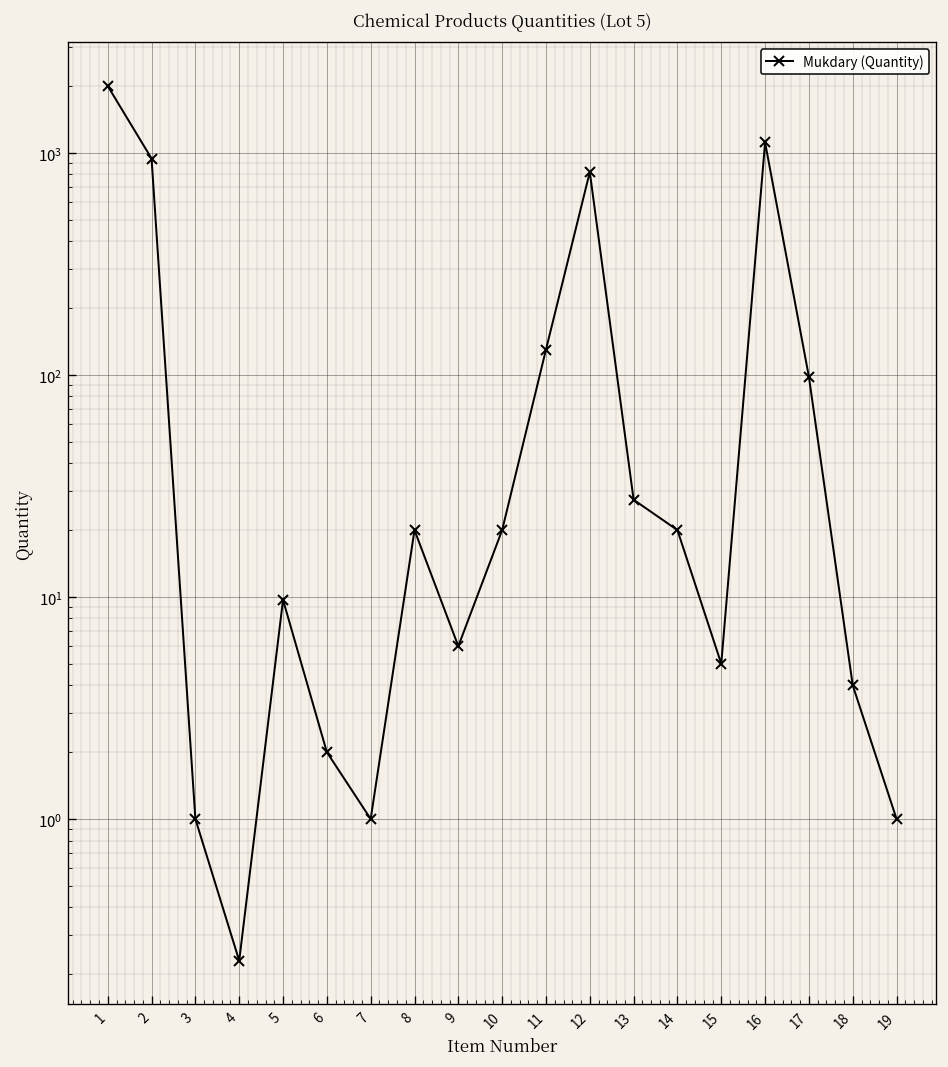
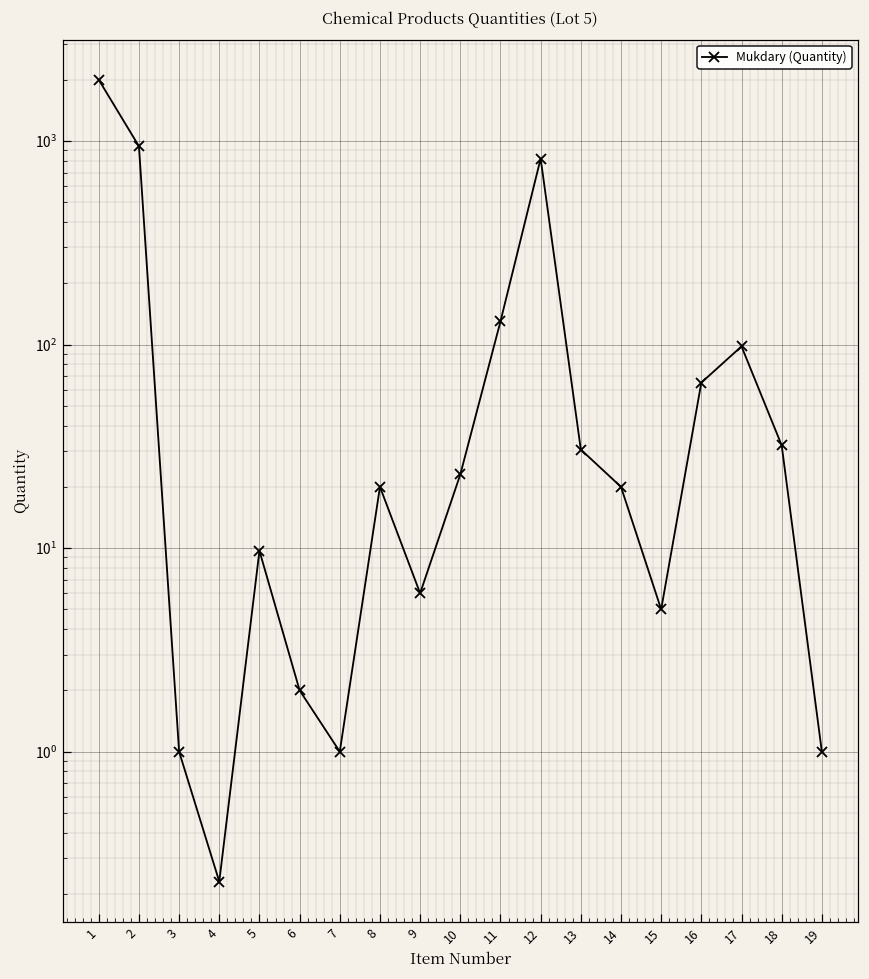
10: 20 -> 23
13: 27 -> 31
16: 1100 -> 65
18: 4 -> 32
